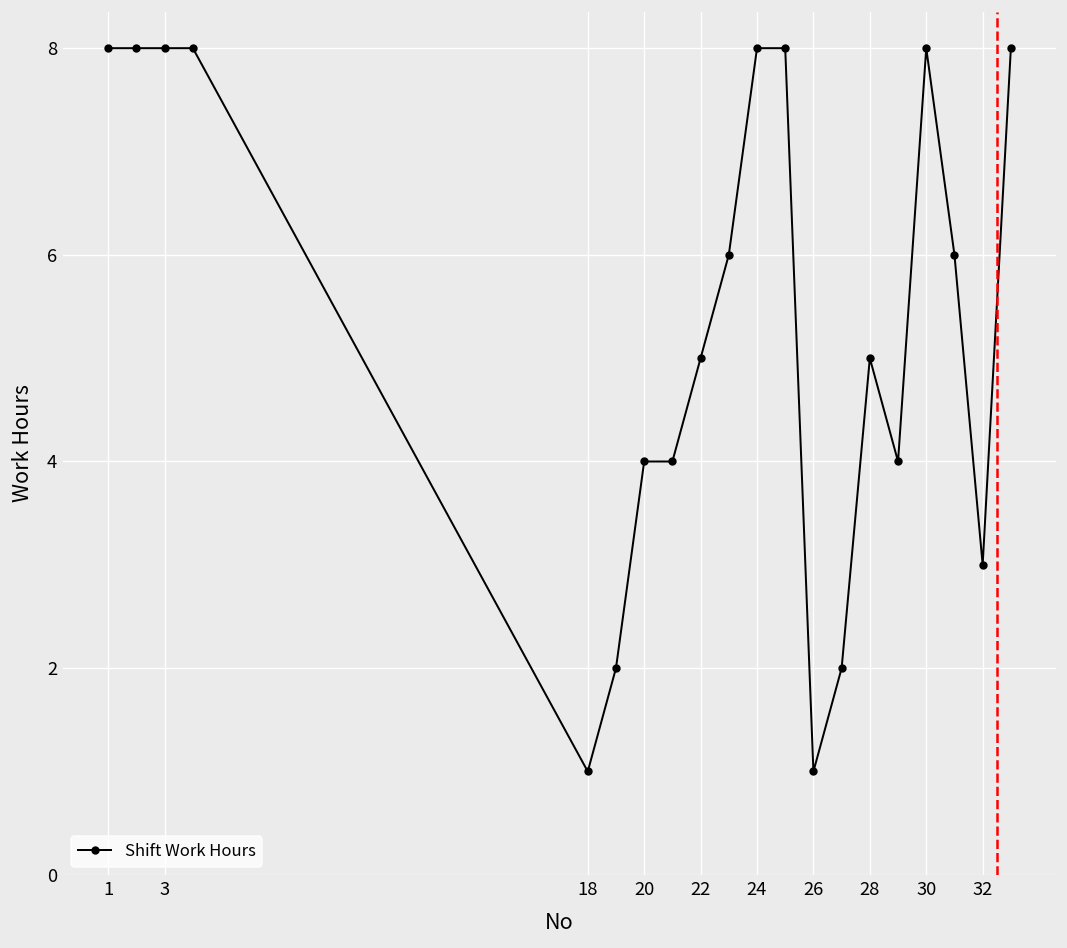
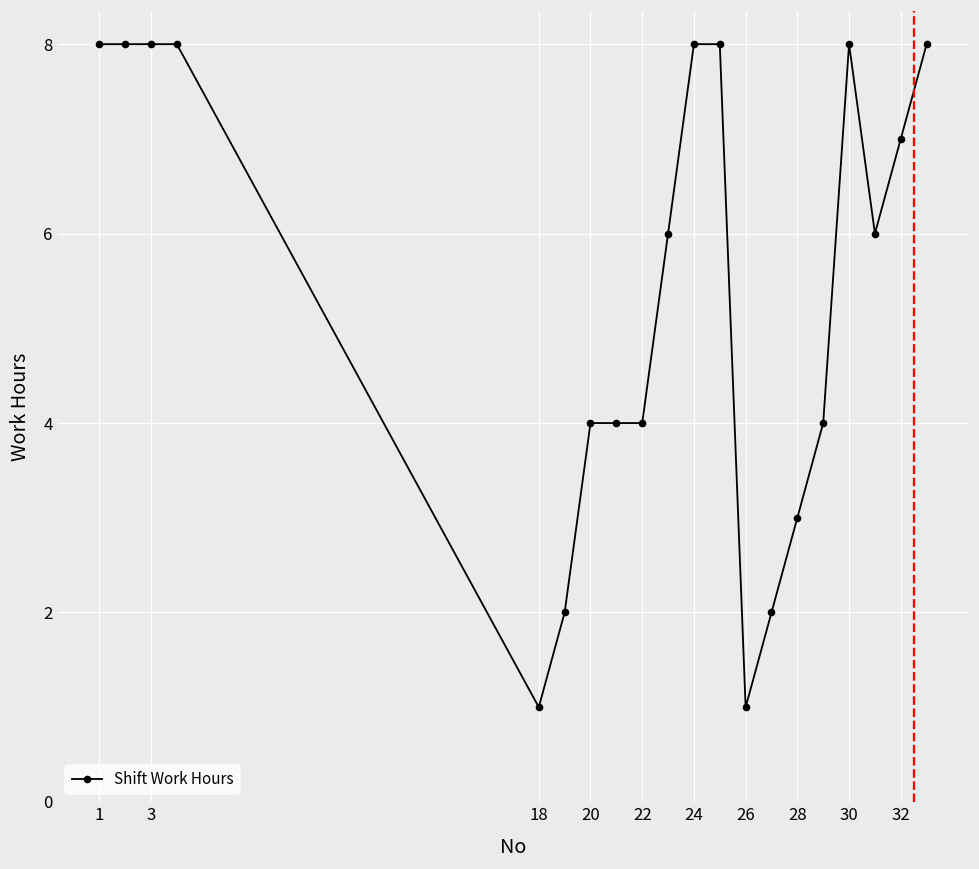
22: 5 -> 4
28: 5 -> 3
32: 3 -> 7
